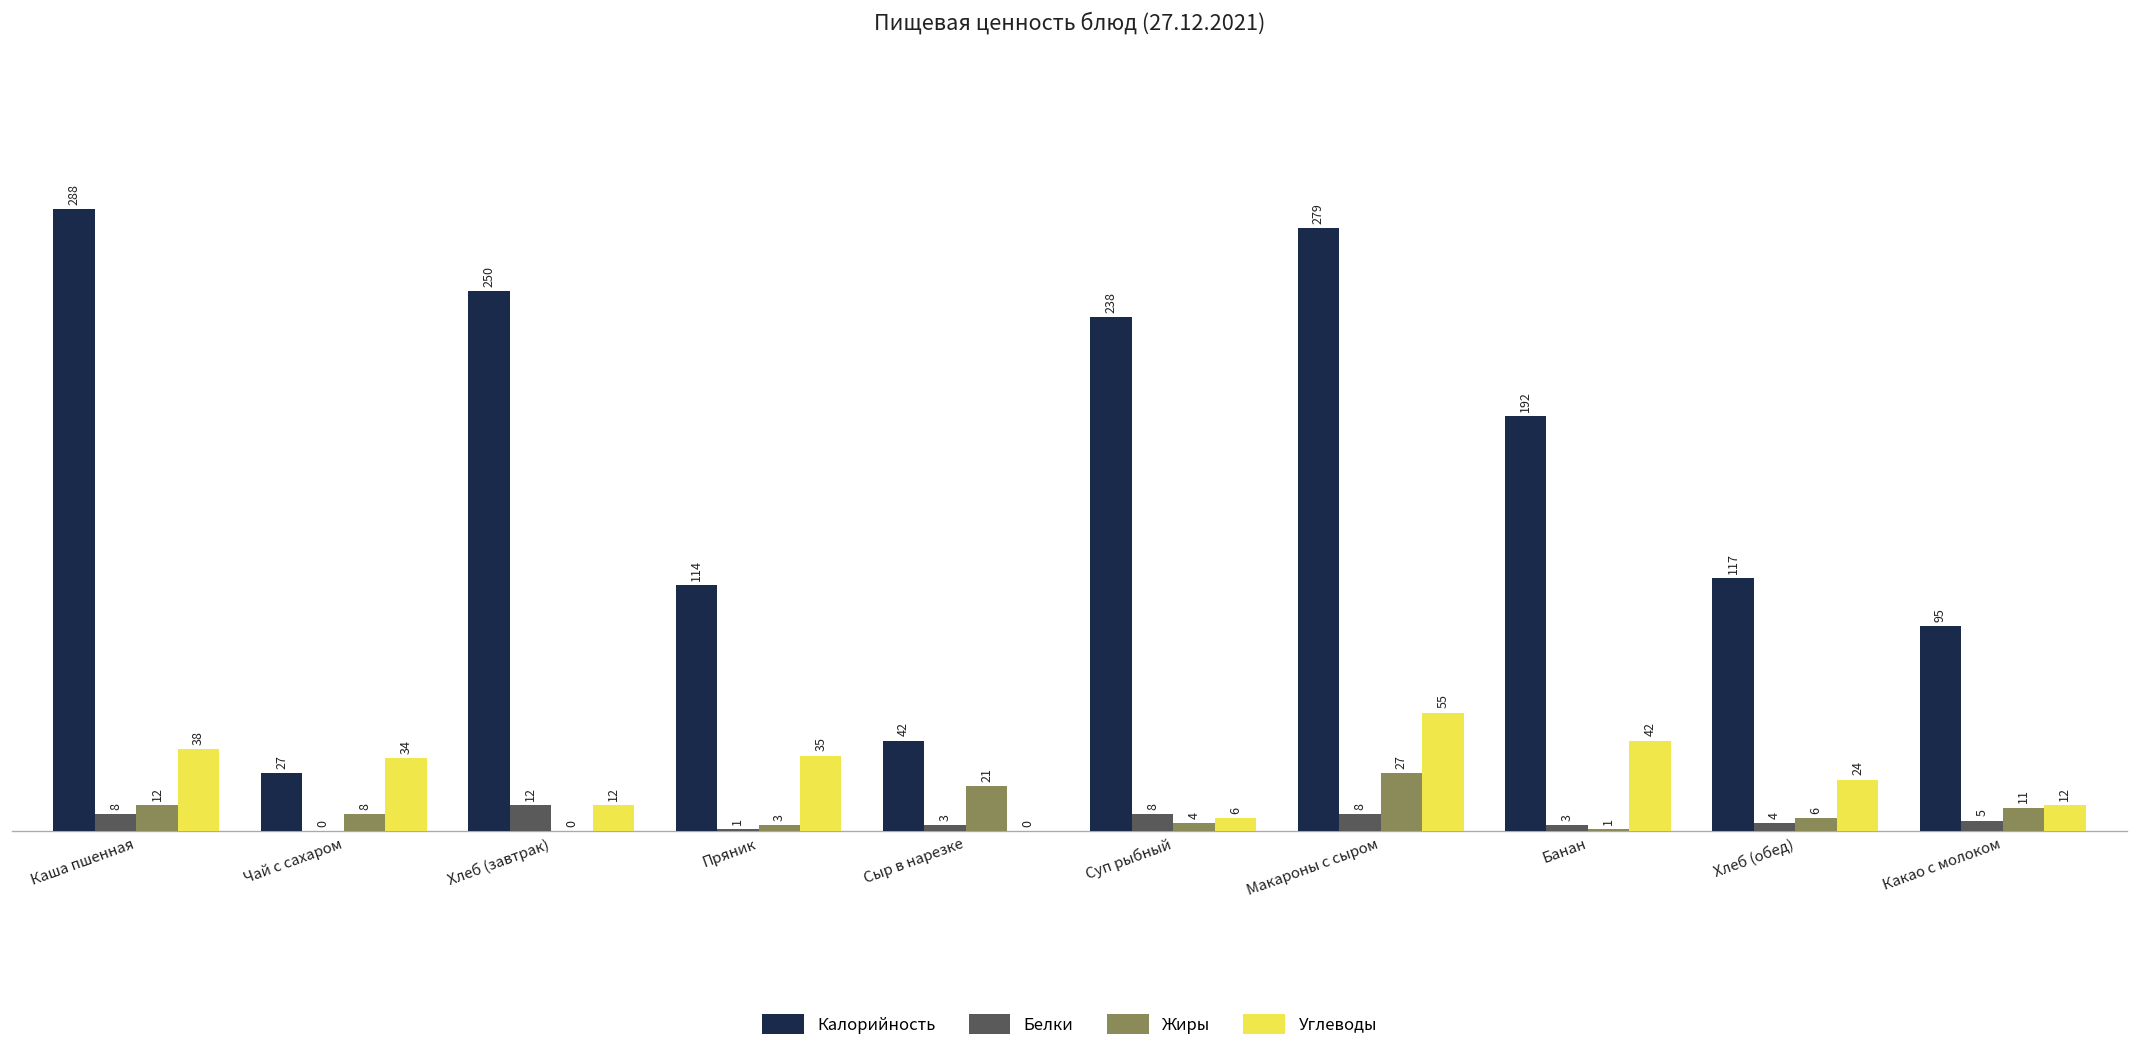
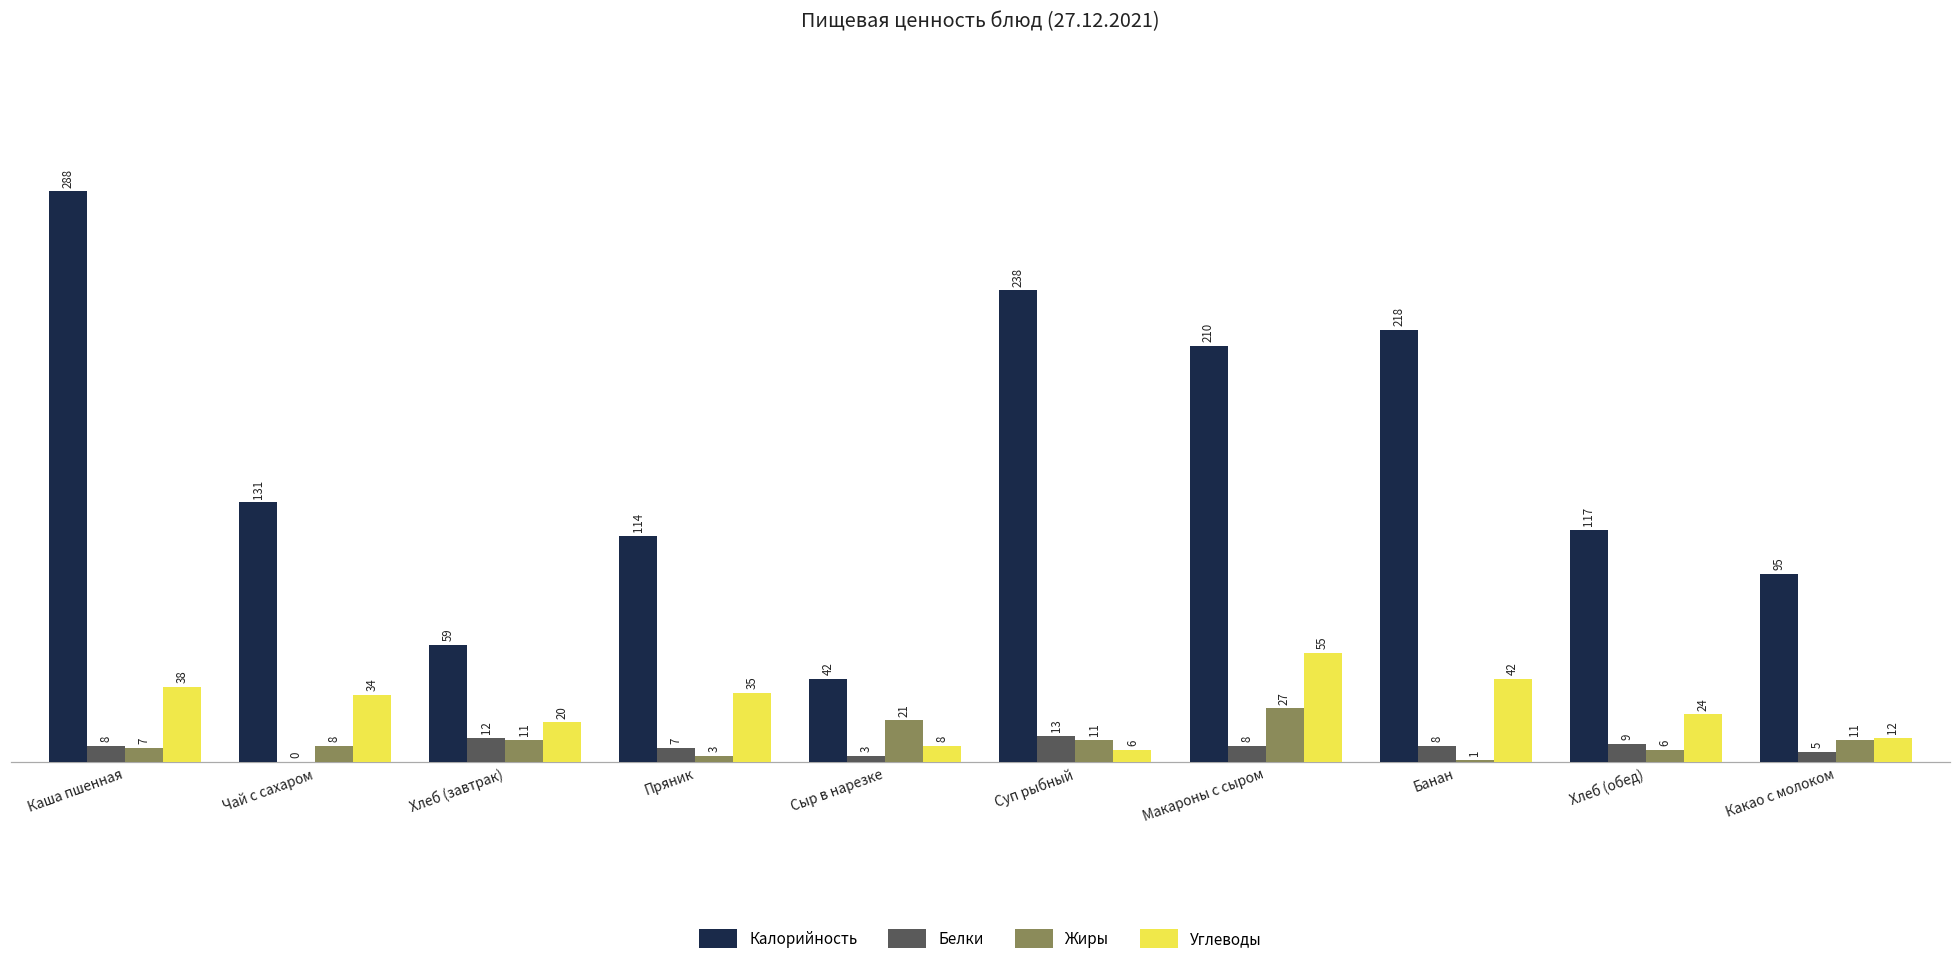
Жиры, Каша пшенная: 12 -> 7
Калорийность, Чай с сахаром: 27 -> 131
Калорийность, Хлеб (завтрак): 250 -> 59
Жиры, Хлеб (завтрак): 0 -> 11
Углеводы, Хлеб (завтрак): 12 -> 20
Белки, Пряник: 1 -> 7
Углеводы, Сыр в нарезке: 0 -> 8
Белки, Суп рыбный: 8 -> 13
Жиры, Суп рыбный: 4 -> 11
Калорийность, Макароны с сыром: 279 -> 210
Калорийность, Банан: 192 -> 218
Белки, Банан: 3 -> 8
Белки, Хлеб (обед): 4 -> 9
